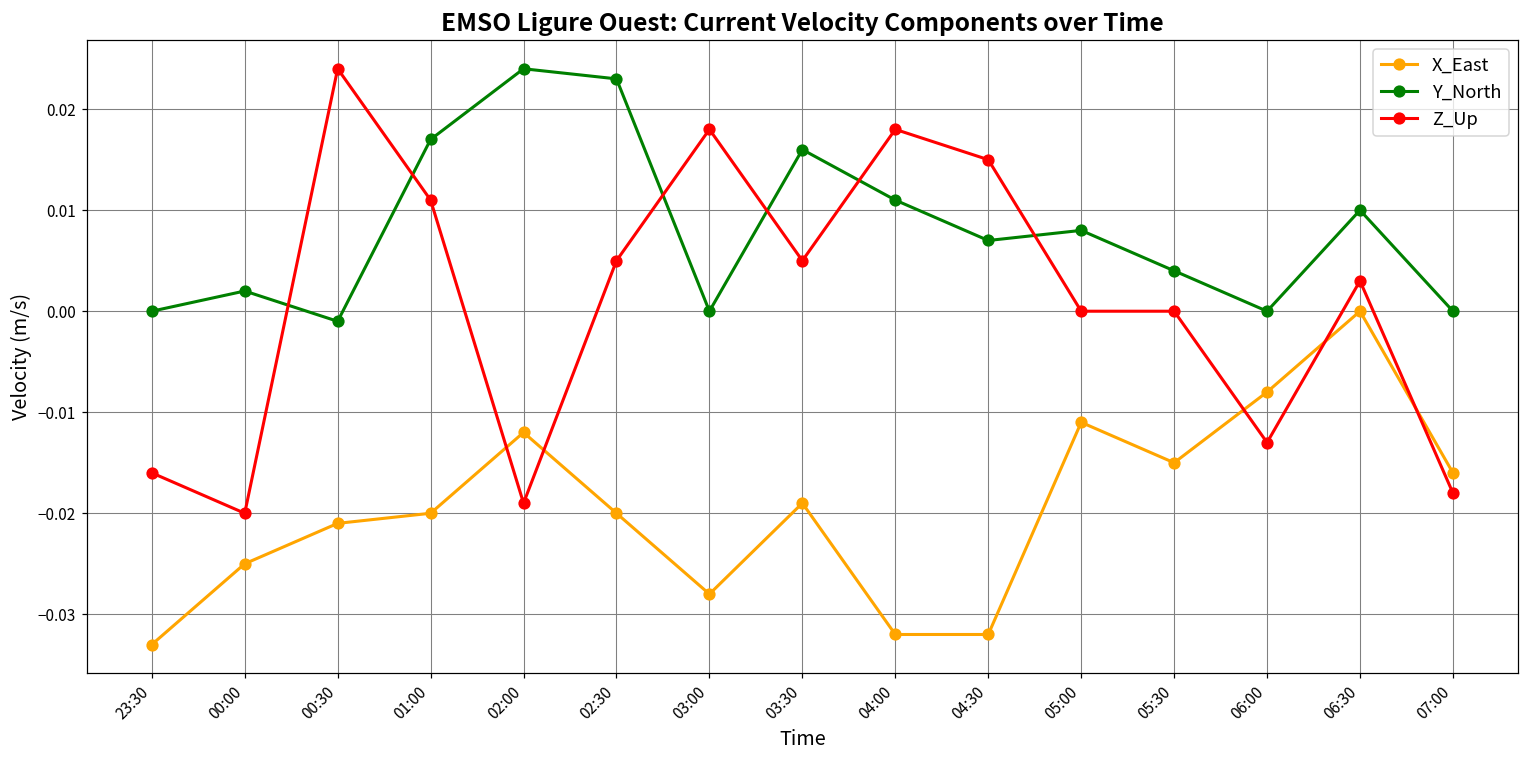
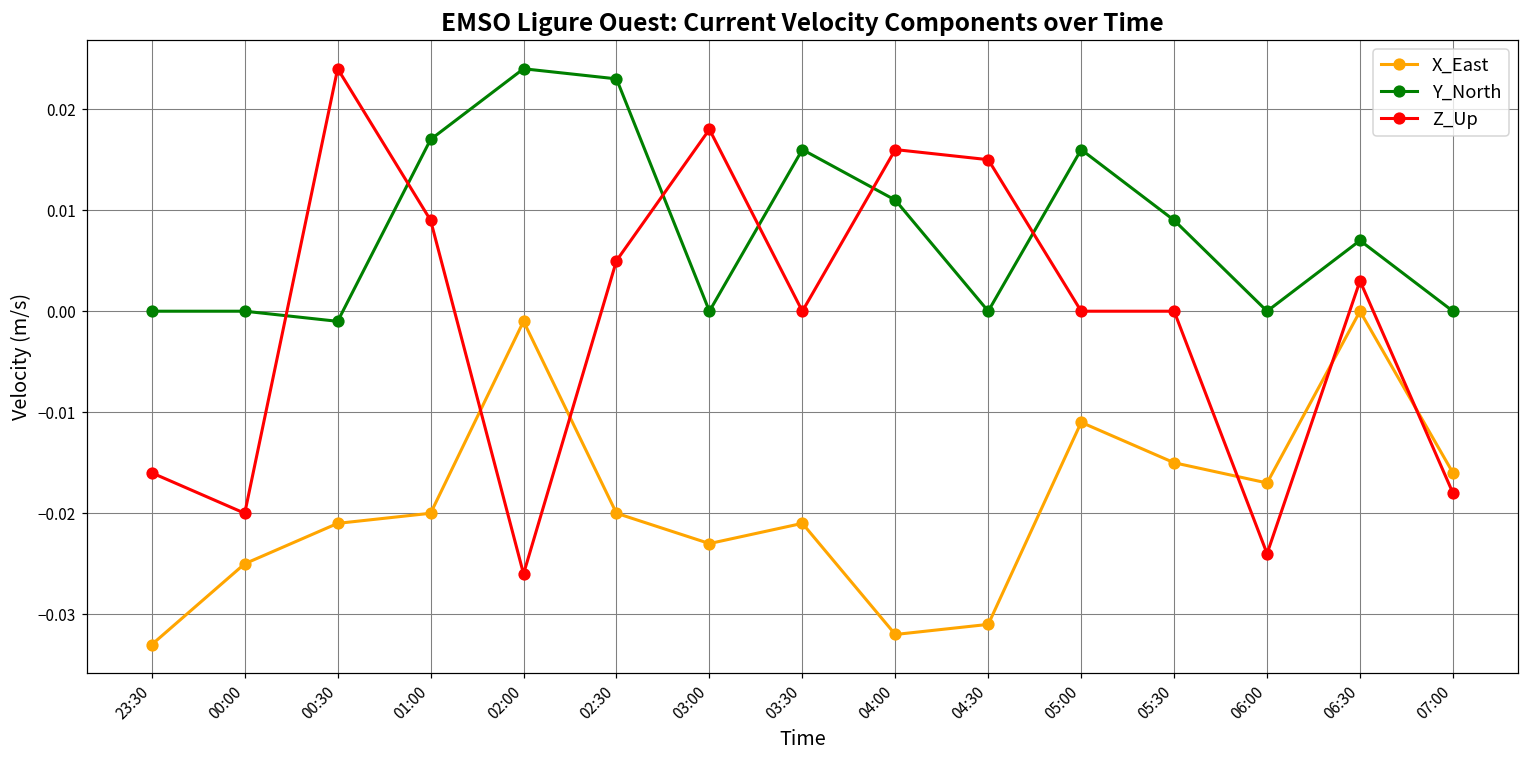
Y_North, 00:00: 0.002 -> 0.000
Z_Up, 01:00: 0.011 -> 0.009
X_East, 02:00: -0.012 -> -0.001
Z_Up, 02:00: -0.019 -> -0.026
X_East, 03:00: -0.028 -> -0.023
X_East, 03:30: -0.019 -> -0.021
Z_Up, 03:30: 0.005 -> 0.000
Z_Up, 04:00: 0.018 -> 0.016
X_East, 04:30: -0.032 -> -0.031
Y_North, 04:30: 0.007 -> 0.000
Y_North, 05:00: 0.008 -> 0.016
Y_North, 05:30: 0.004 -> 0.009
X_East, 06:00: -0.008 -> -0.017
Z_Up, 06:00: -0.013 -> -0.024
Y_North, 06:30: 0.010 -> 0.007
